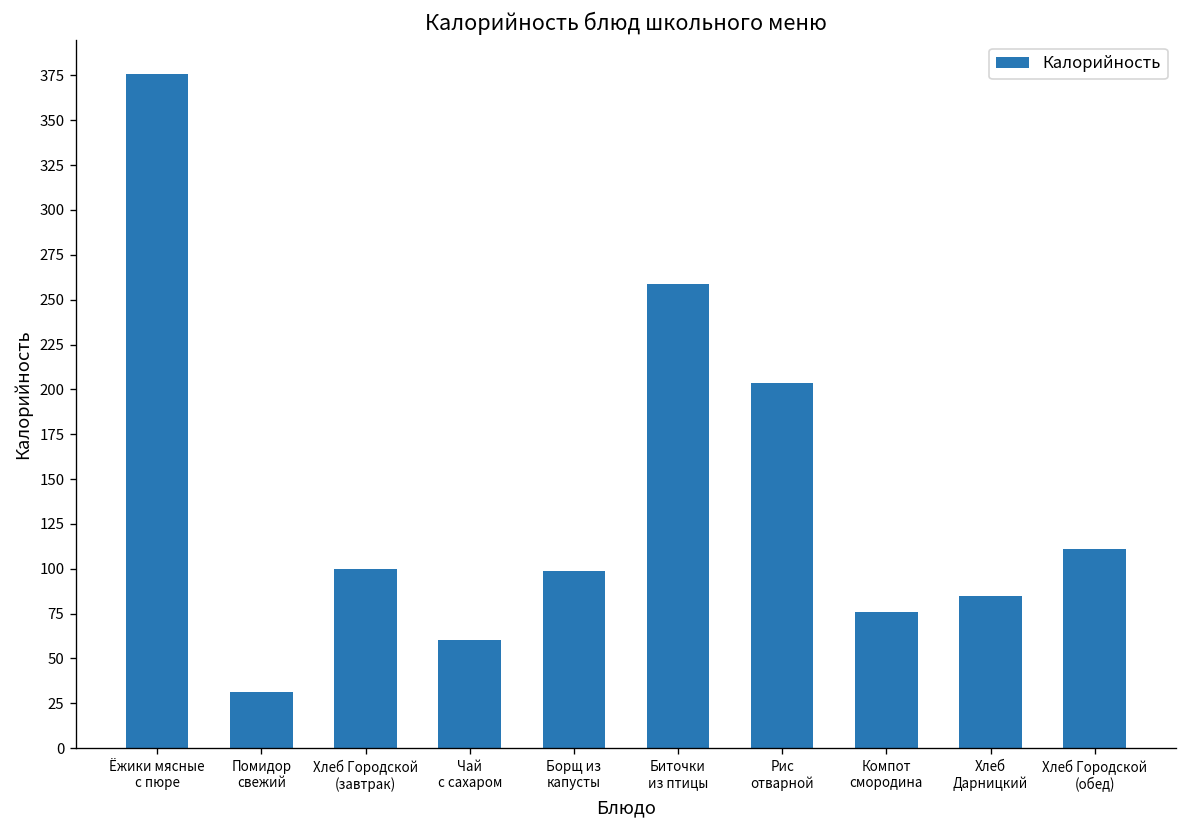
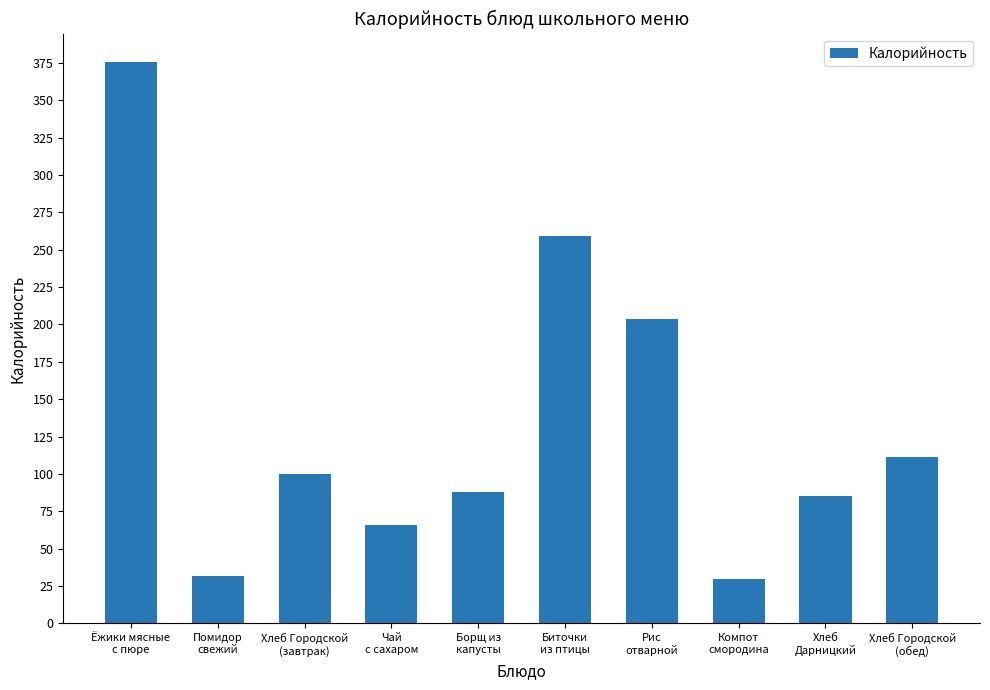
Чай с сахаром: 60 -> 66
Борщ из капусты: 99 -> 88
Компот смородина: 76 -> 30
